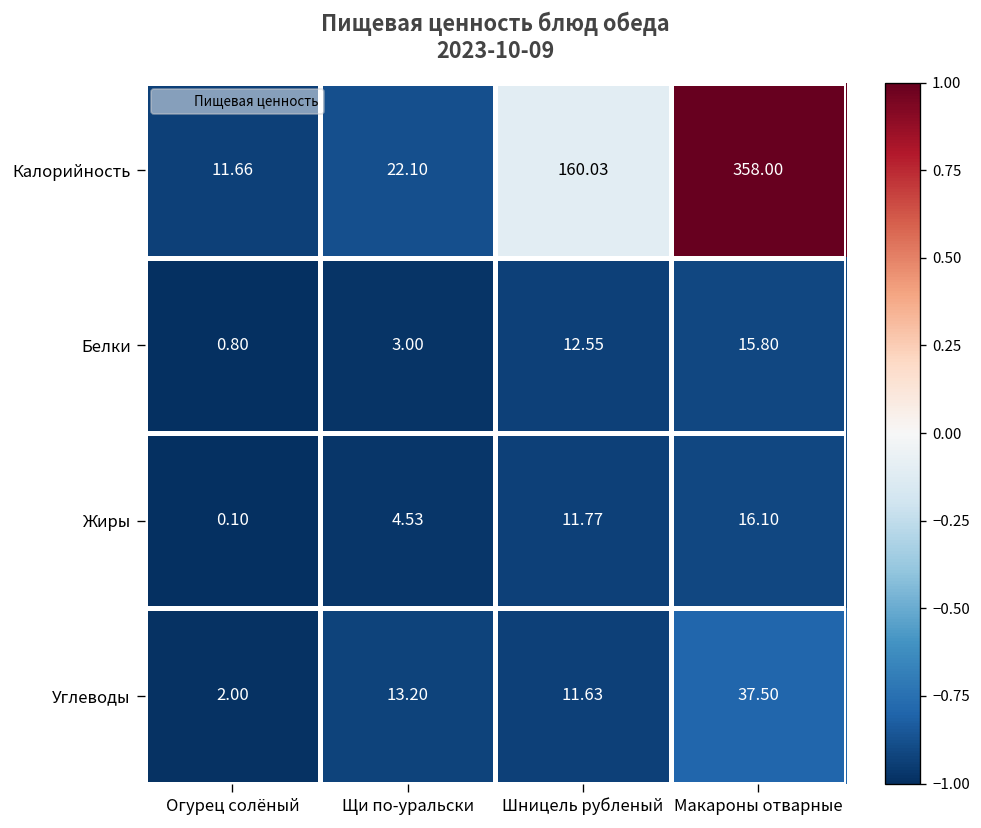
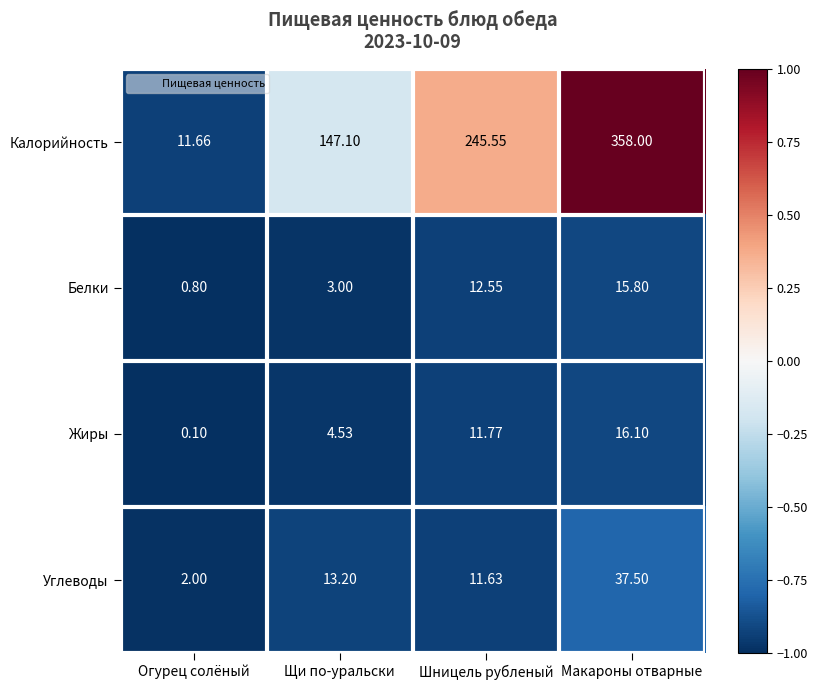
Калорийность, Щи по-уральски: 22.10 -> 147.10
Калорийность, Шницель рубленый: 160.03 -> 245.55
